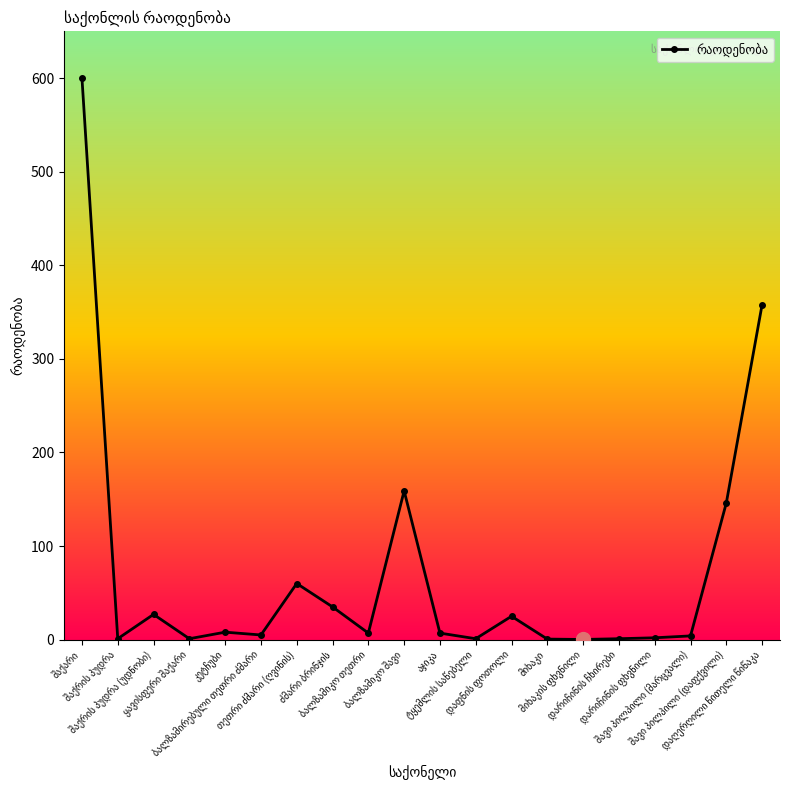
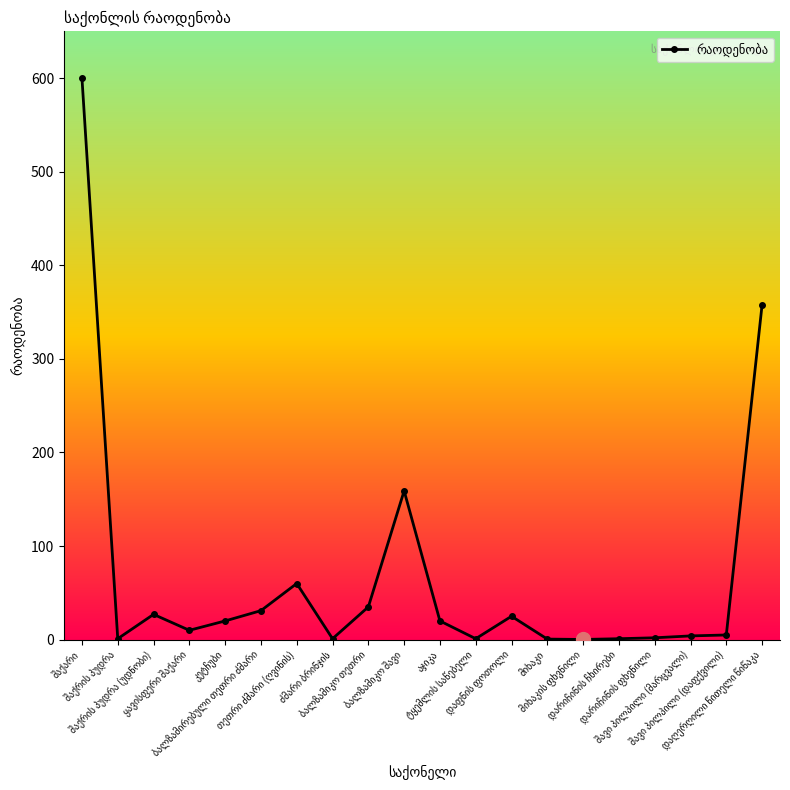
რაოდენობა, ყავისფერი შაქარი: 0 -> 10
რაოდენობა, კეტჩუბი: 10 -> 20
რაოდენობა, ბალზამირებული თეთრი ძმარი: 10 -> 30
რაოდენობა, ძმარი ბრინჯის: 40 -> 0
რაოდენობა, ბალზამიკო თეთრი: 10 -> 40
რაოდენობა, აჯიკა: 10 -> 20
რაოდენობა, შავი პილპილი (დაფქვილი): 150 -> 10
